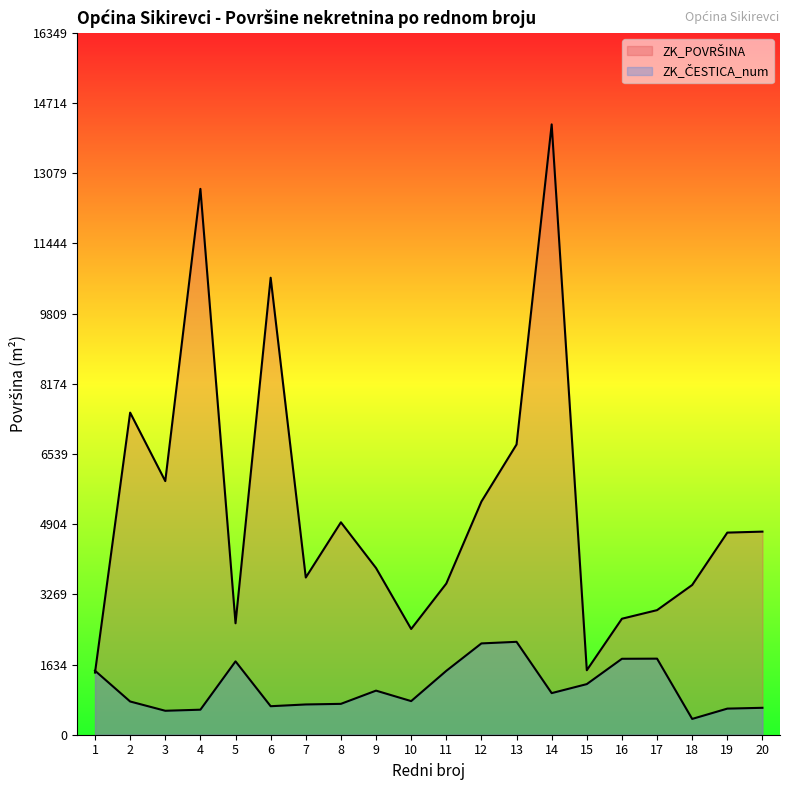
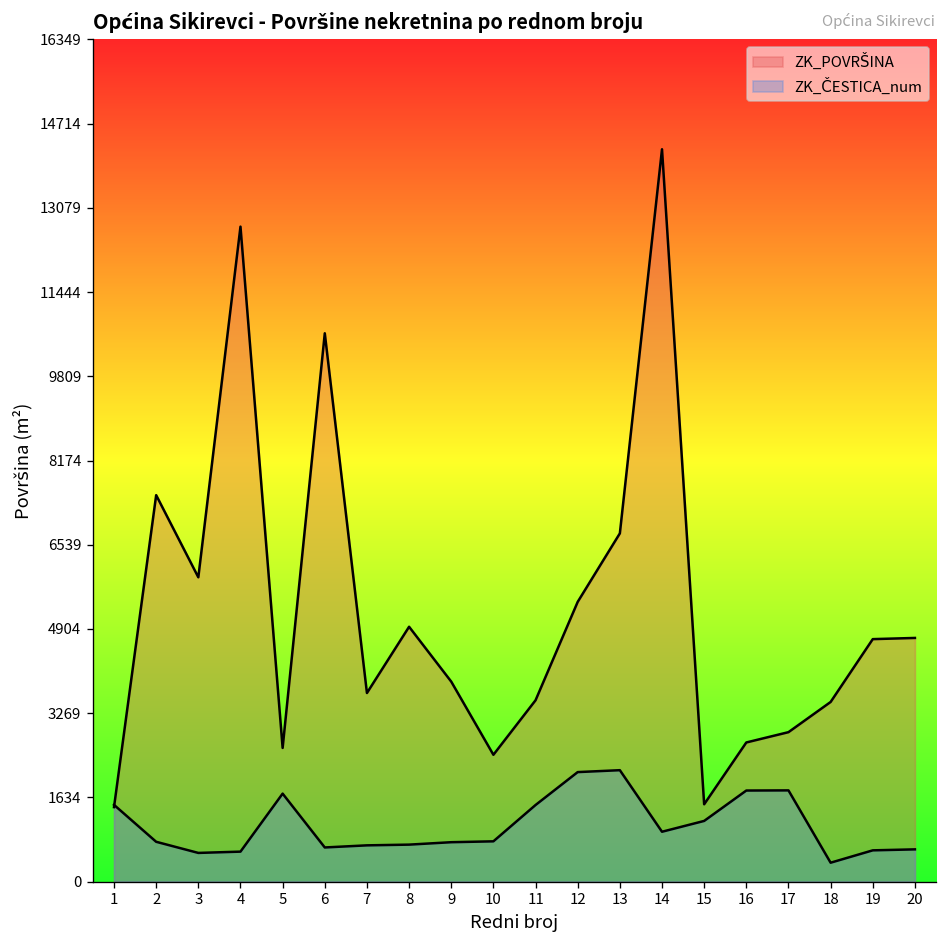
ZK_ČESTICA_num, 9: 1000 -> 800
